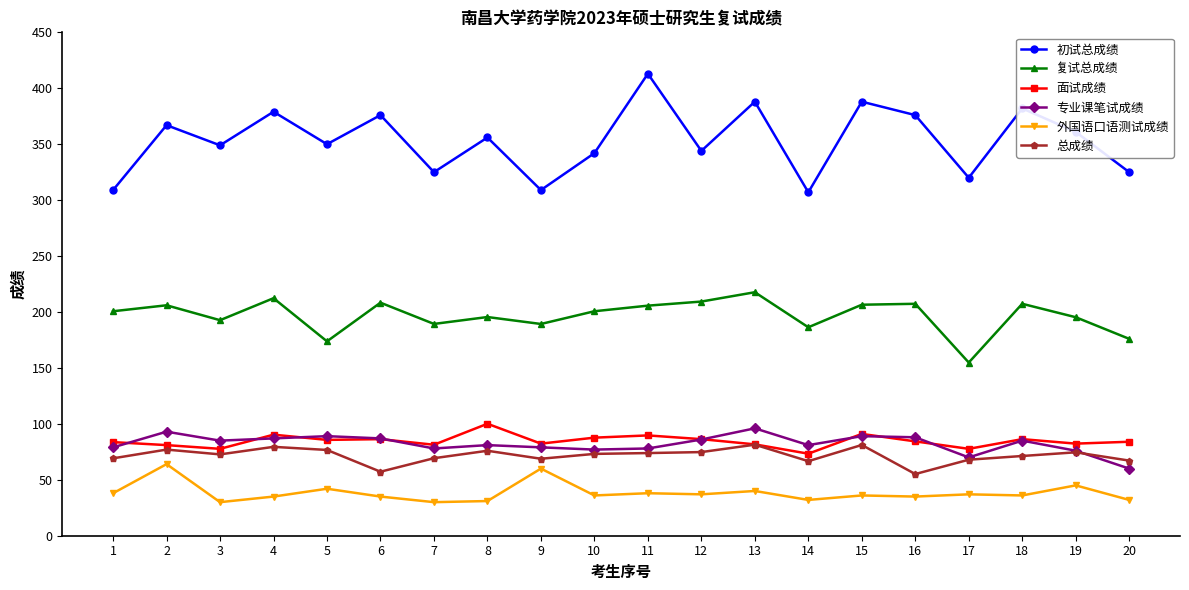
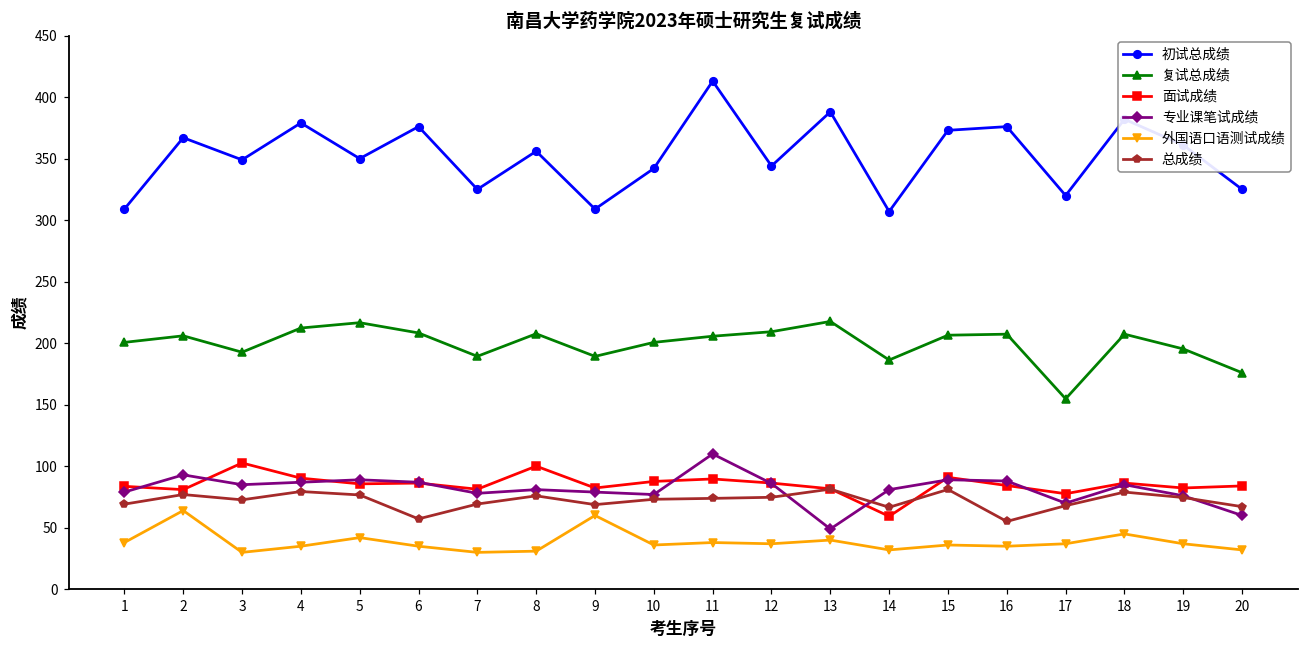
面试成绩, 3: 78 -> 103
复试总成绩, 5: 174 -> 217
复试总成绩, 8: 196 -> 208
专业课笔试成绩, 11: 78 -> 110
专业课笔试成绩, 13: 96 -> 49
面试成绩, 14: 73 -> 59
初试总成绩, 15: 388 -> 373
外国语口语测试成绩, 18: 36 -> 45
总成绩, 18: 71 -> 79
外国语口语测试成绩, 19: 45 -> 37
